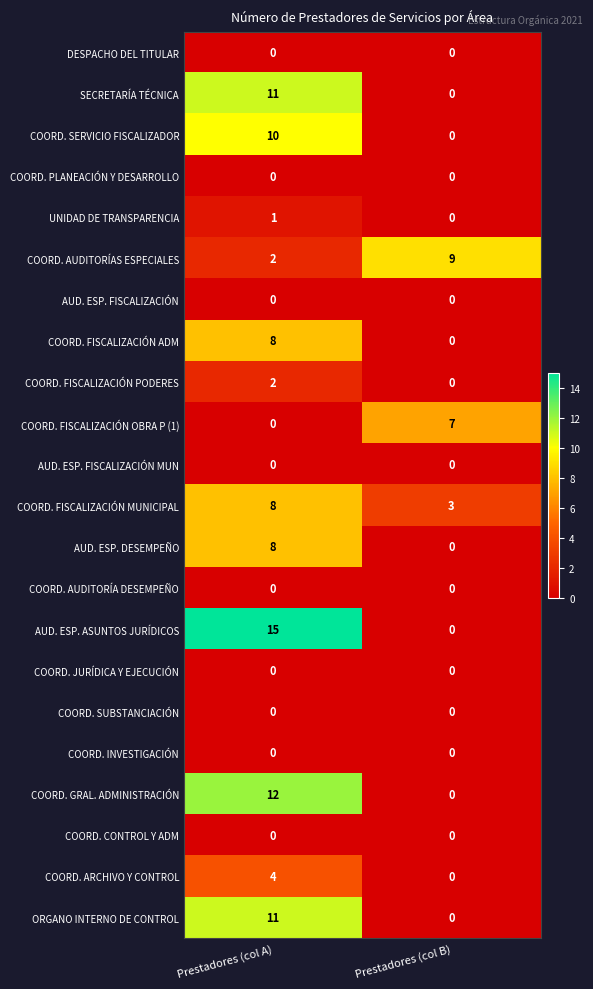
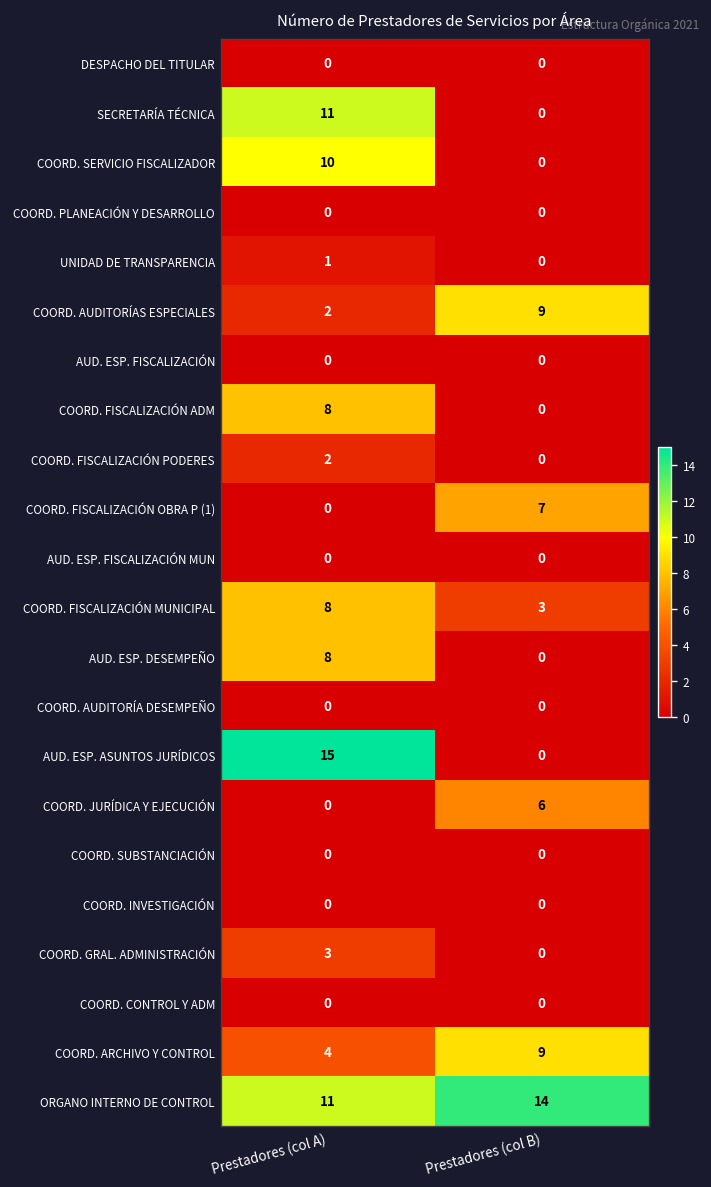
COORD. JURÍDICA Y EJECUCIÓN, Prestadores (col B): 0 -> 6
COORD. GRAL. ADMINISTRACIÓN, Prestadores (col A): 12 -> 3
COORD. ARCHIVO Y CONTROL, Prestadores (col B): 0 -> 9
ORGANO INTERNO DE CONTROL, Prestadores (col B): 0 -> 14
